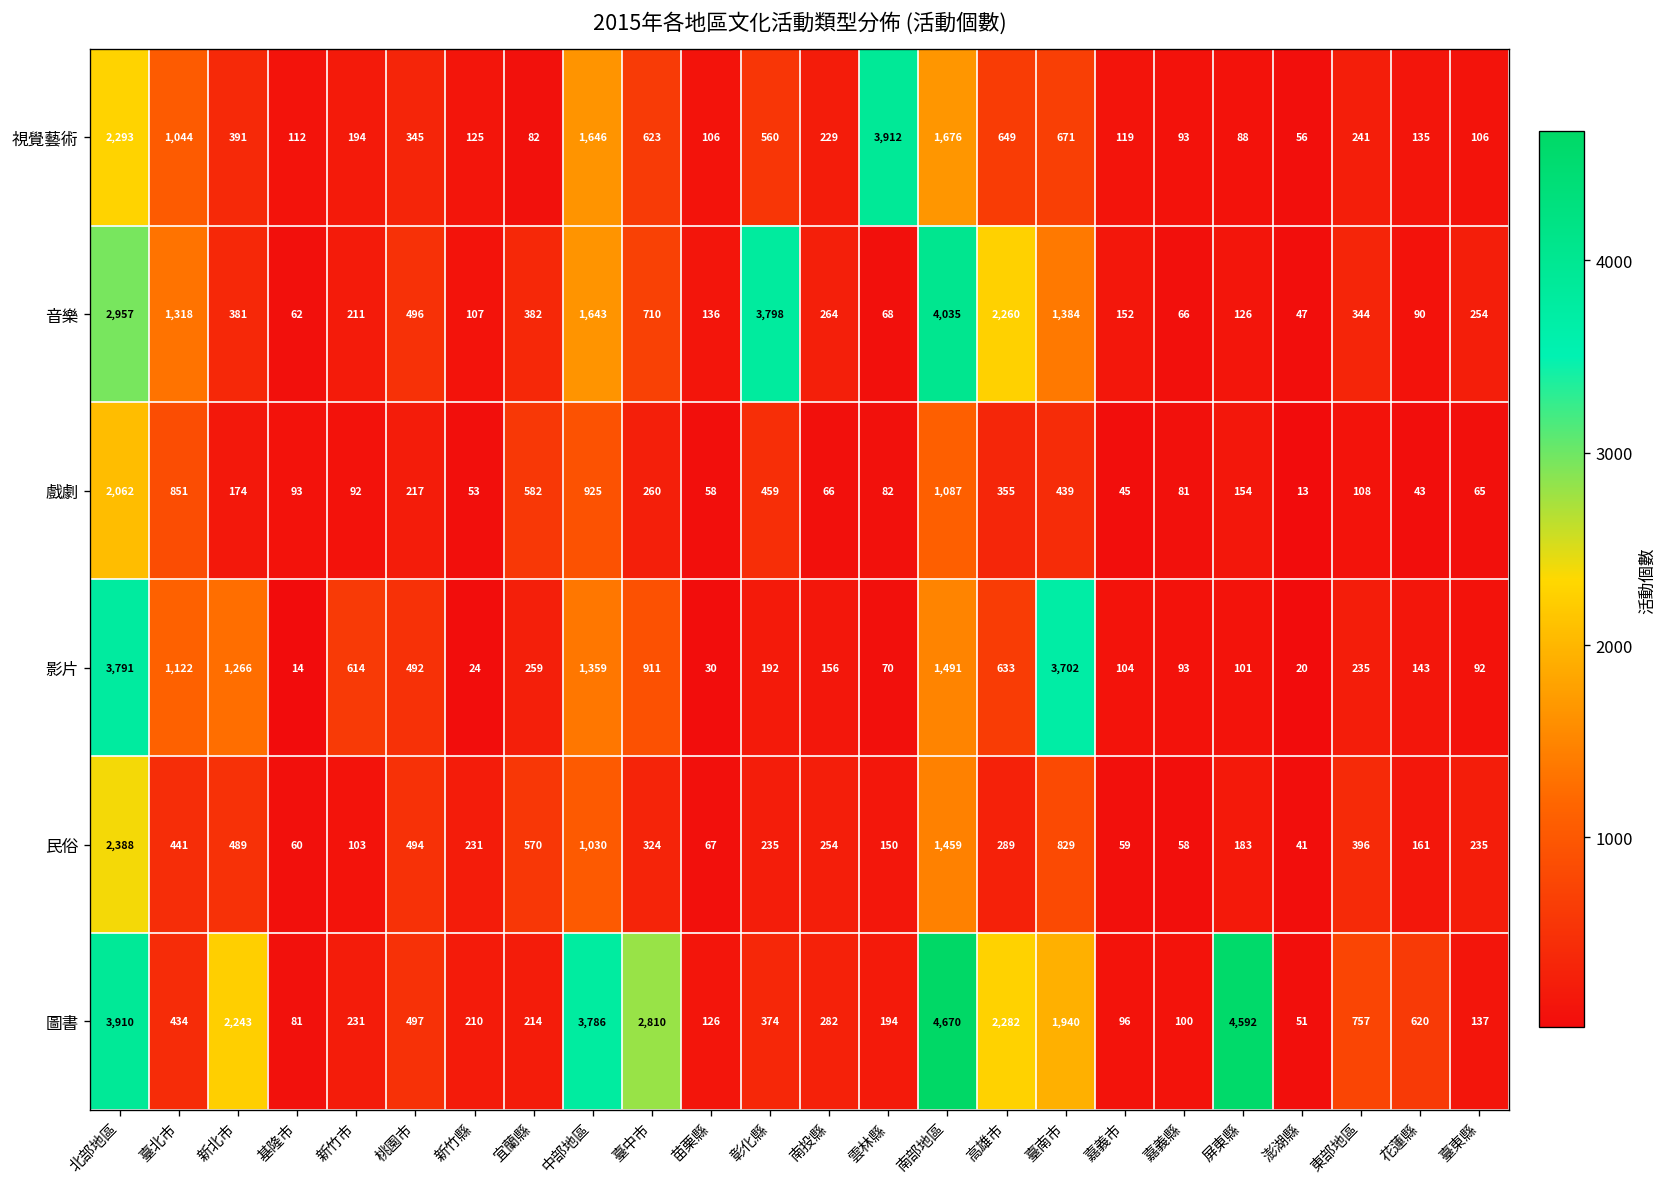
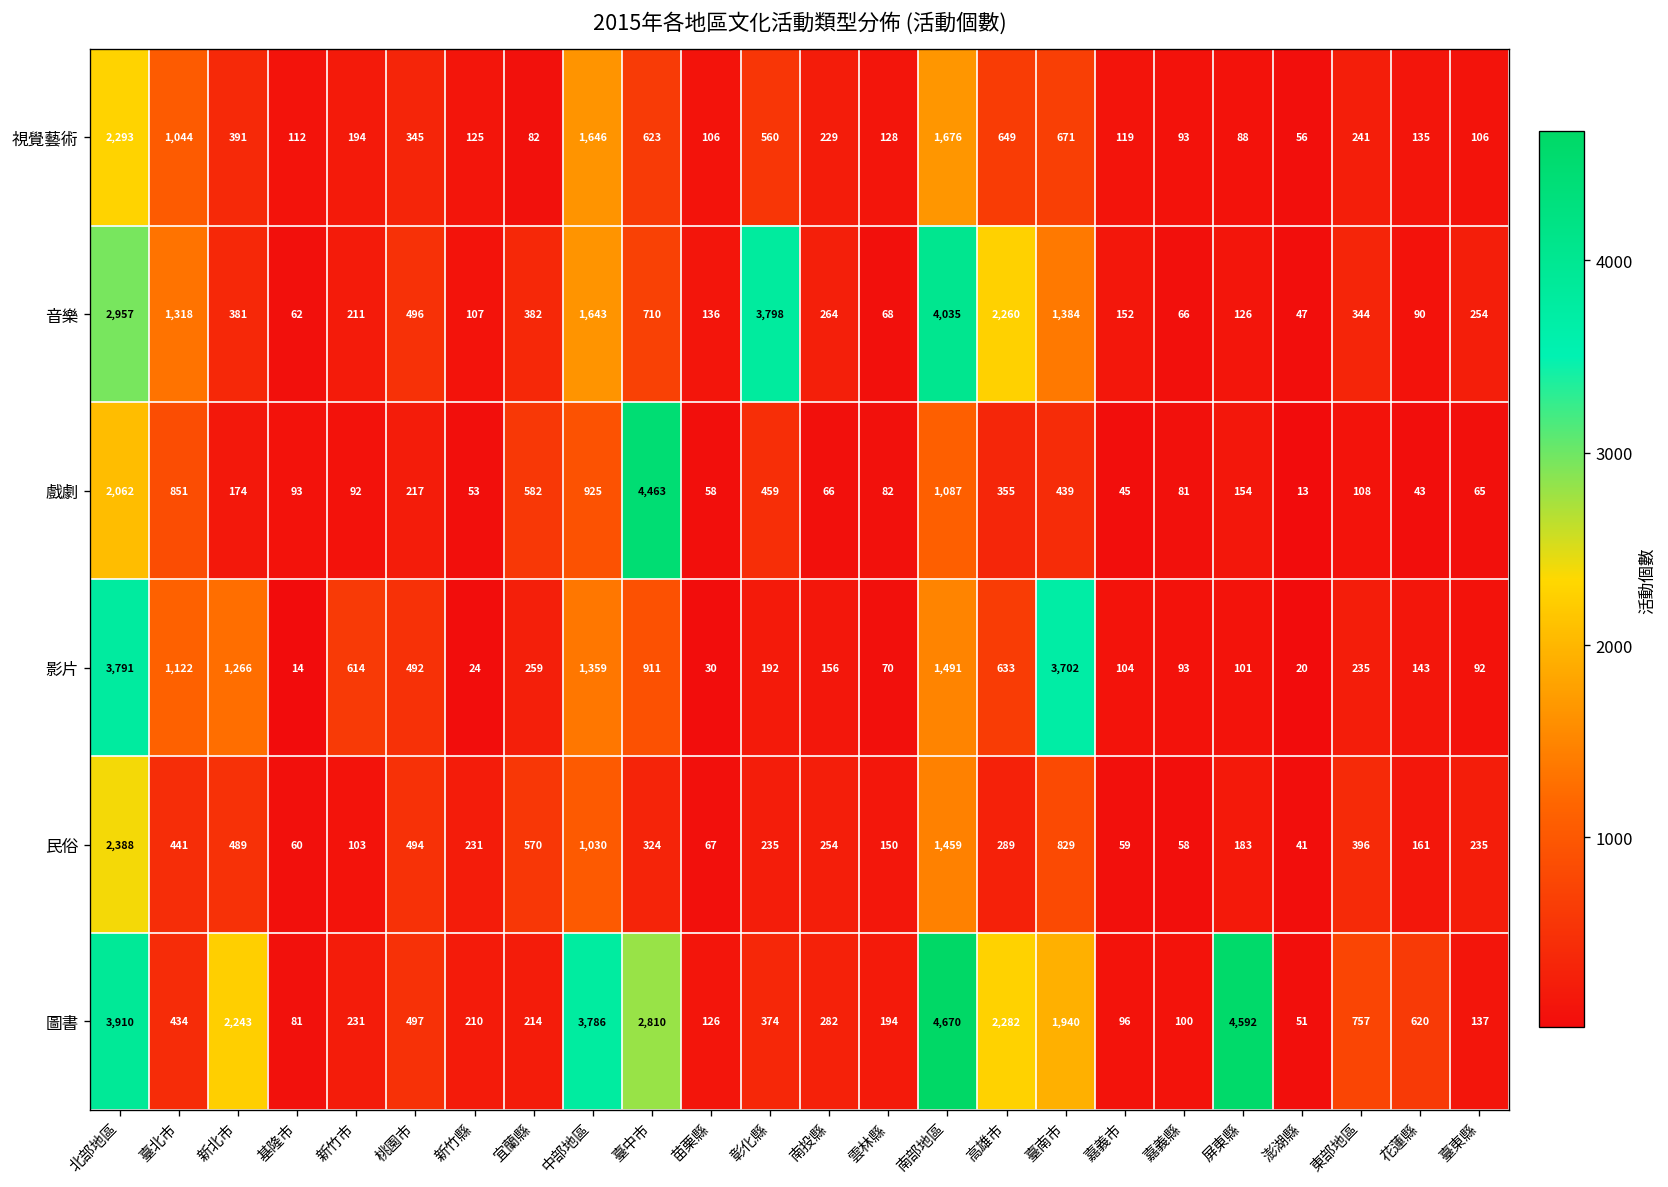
視覺藝術, 雲林縣: 3,912 -> 128
戲劇, 臺中市: 260 -> 4,463
